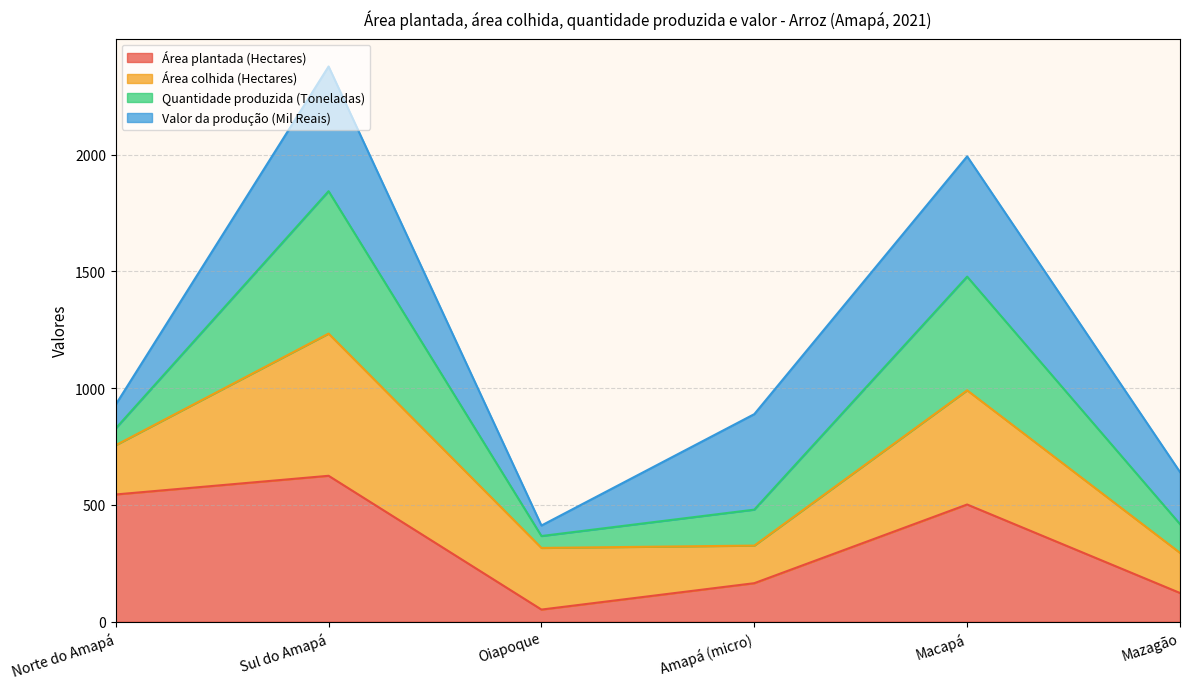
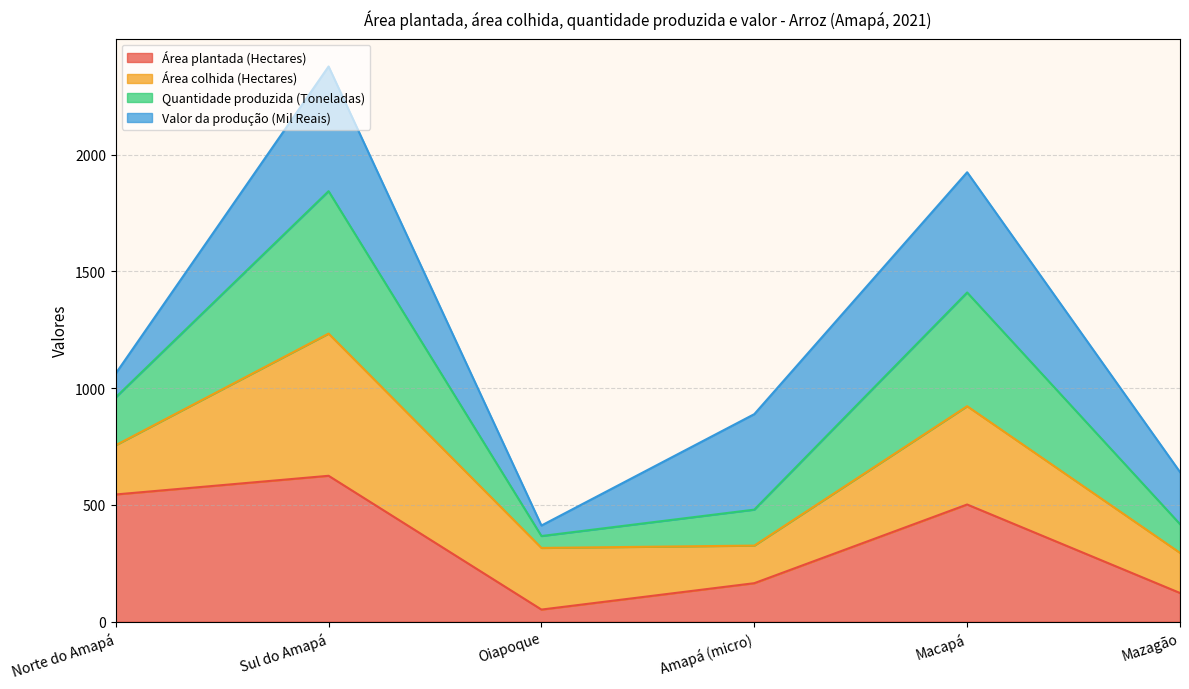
Quantidade produzida (Toneladas), Norte do Amapá: 70 -> 210
Área colhida (Hectares), Macapá: 490 -> 420
